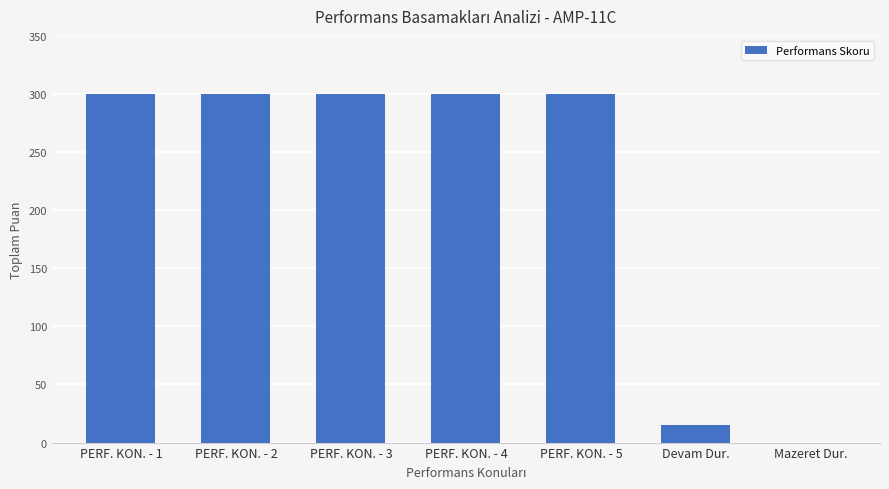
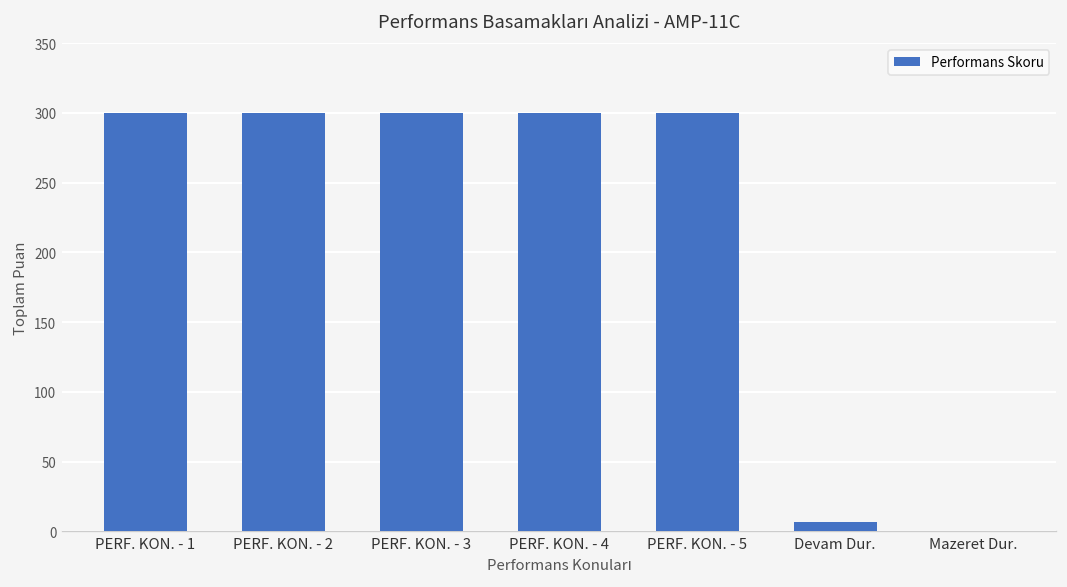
Devam Dur.: 15 -> 7
